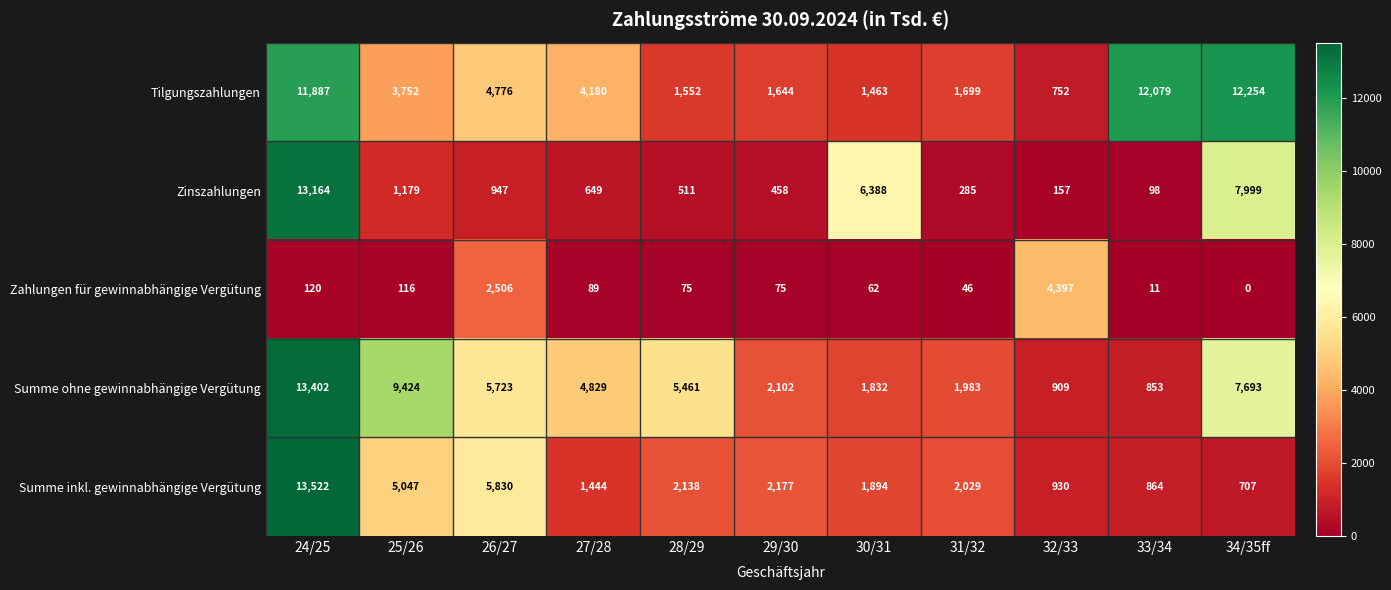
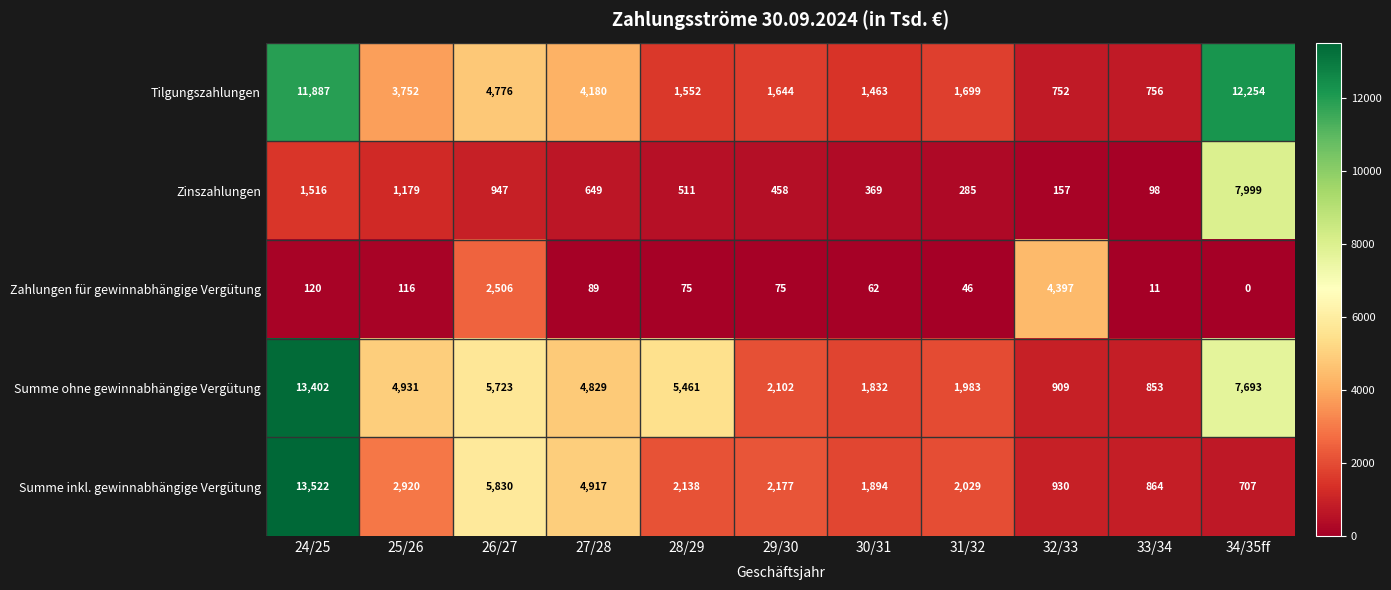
Tilgungszahlungen, 33/34: 12,079 -> 756
Zinszahlungen, 24/25: 13,164 -> 1,516
Zinszahlungen, 30/31: 6,388 -> 369
Summe ohne gewinnabhängige Vergütung, 25/26: 9,424 -> 4,931
Summe inkl. gewinnabhängige Vergütung, 25/26: 5,047 -> 2,920
Summe inkl. gewinnabhängige Vergütung, 27/28: 1,444 -> 4,917
